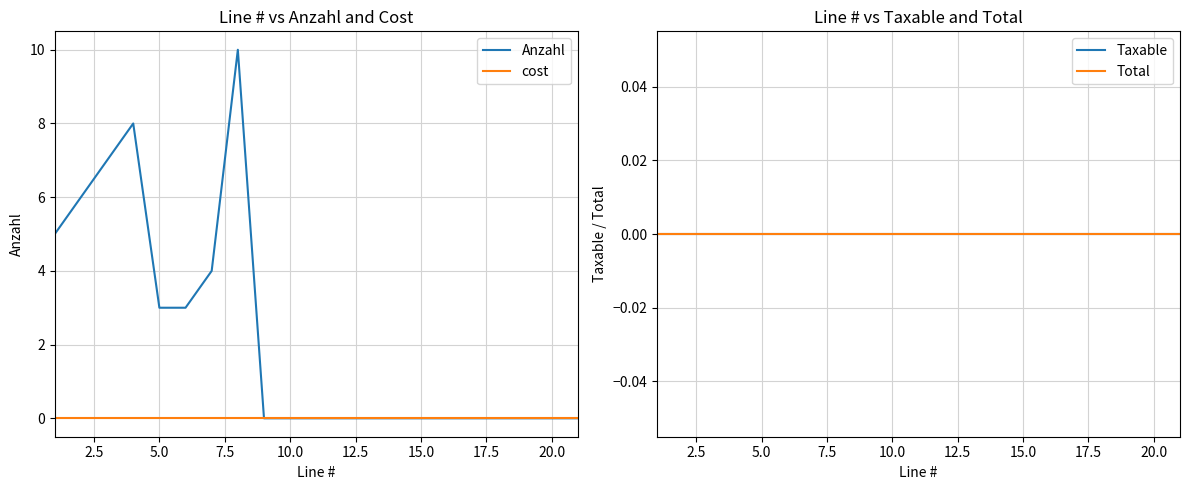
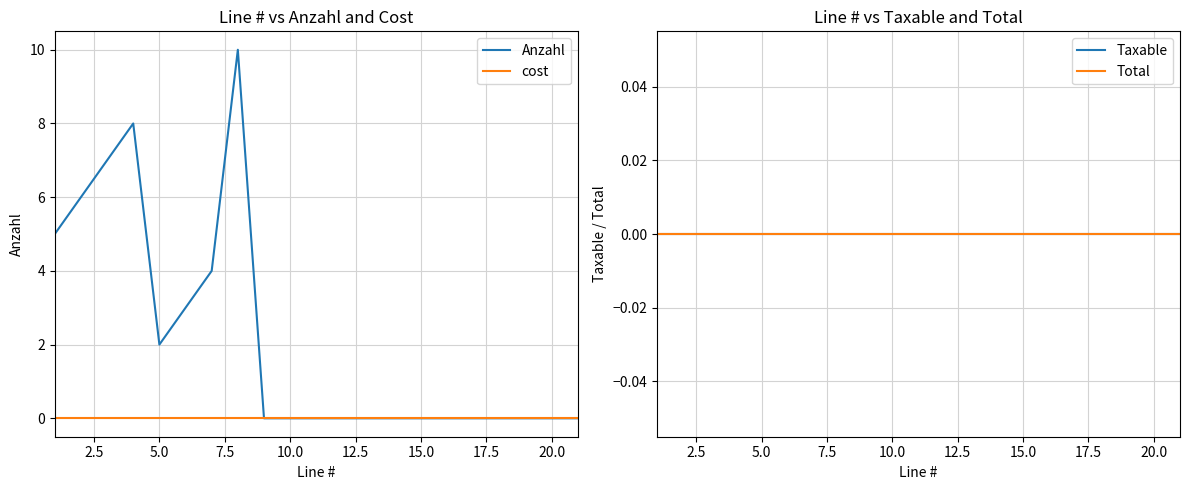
Line # vs Anzahl and Cost, Anzahl, 5.0: 3 -> 2
